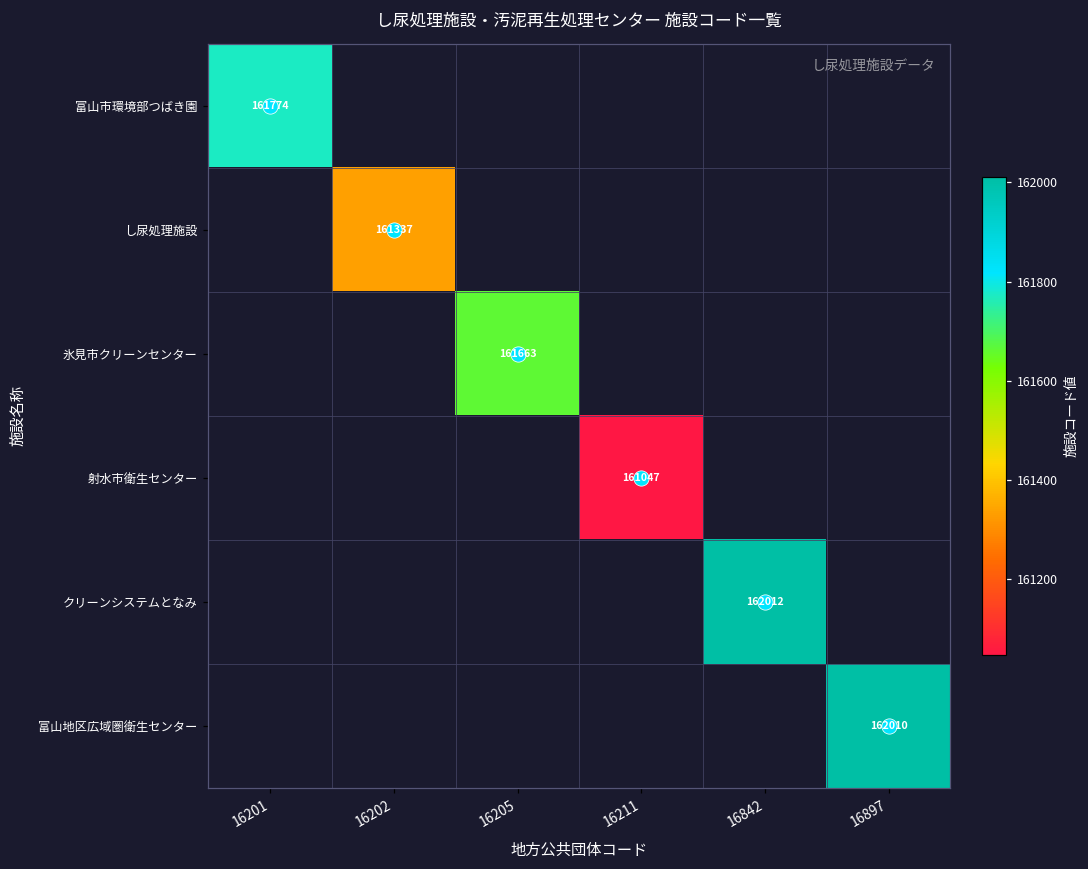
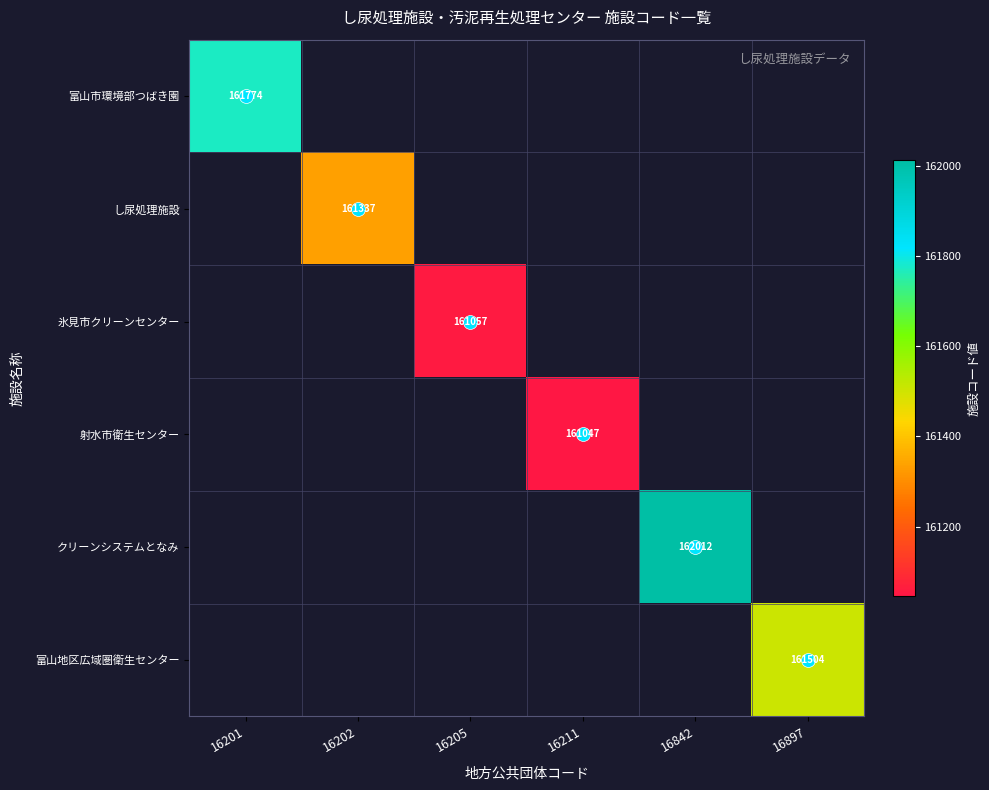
氷見市クリーンセンター, 16205: 161663 -> 161057
富山地区広域圏衛生センター, 16897: 162010 -> 161504
